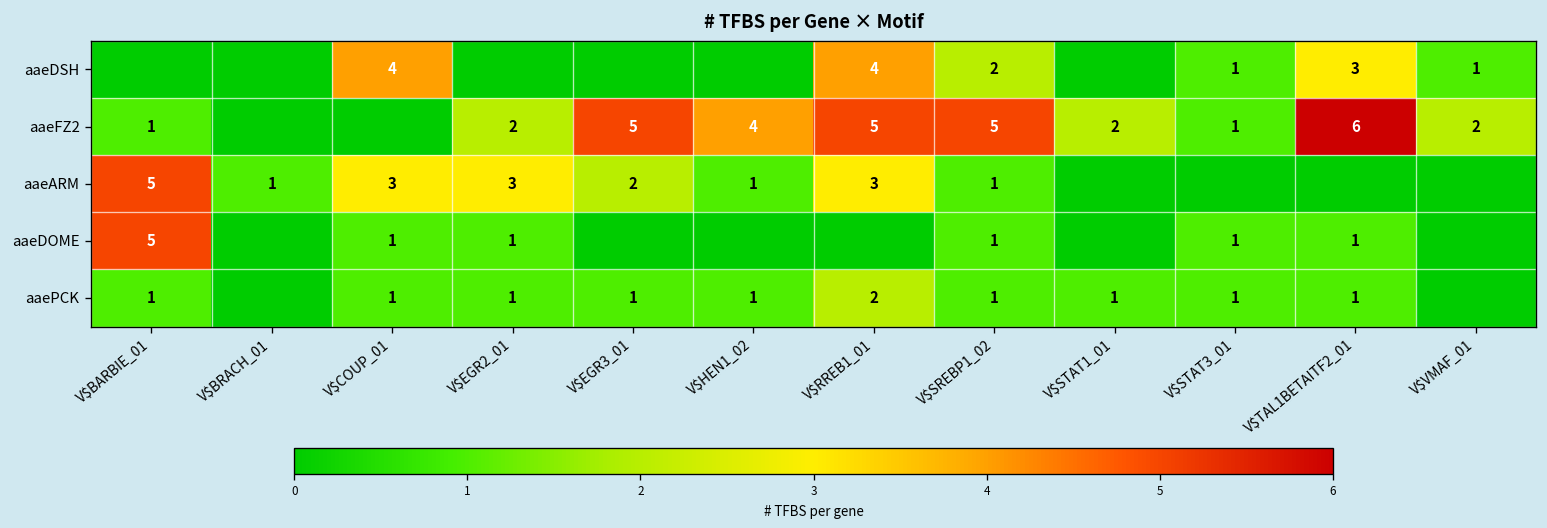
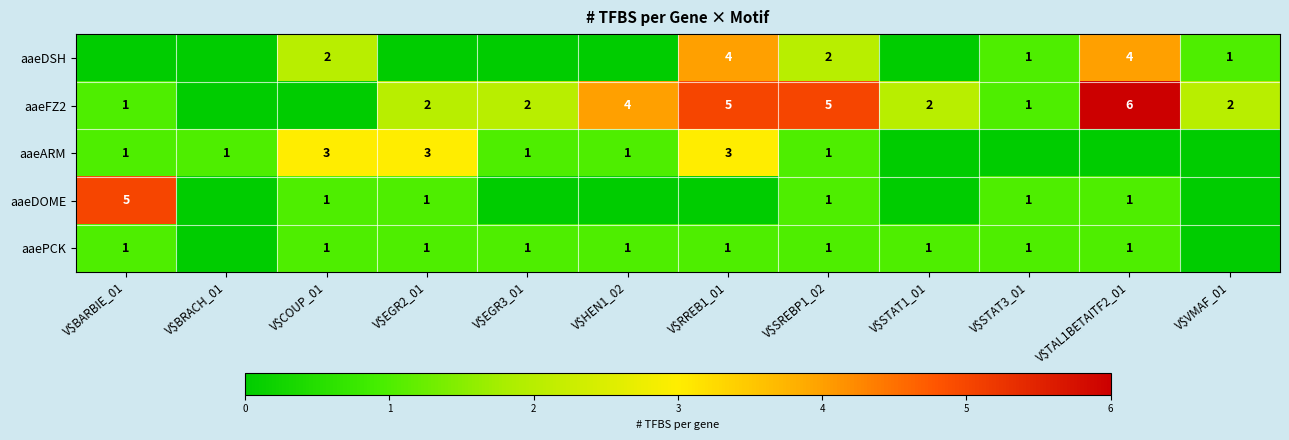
aaeDSH, V$COUP_01: 4 -> 2
aaeDSH, V$TAL1BETAITF2_01: 3 -> 4
aaeFZ2, V$EGR3_01: 5 -> 2
aaeARM, V$BARBIE_01: 5 -> 1
aaeARM, V$EGR3_01: 2 -> 1
aaePCK, V$RREB1_01: 2 -> 1
